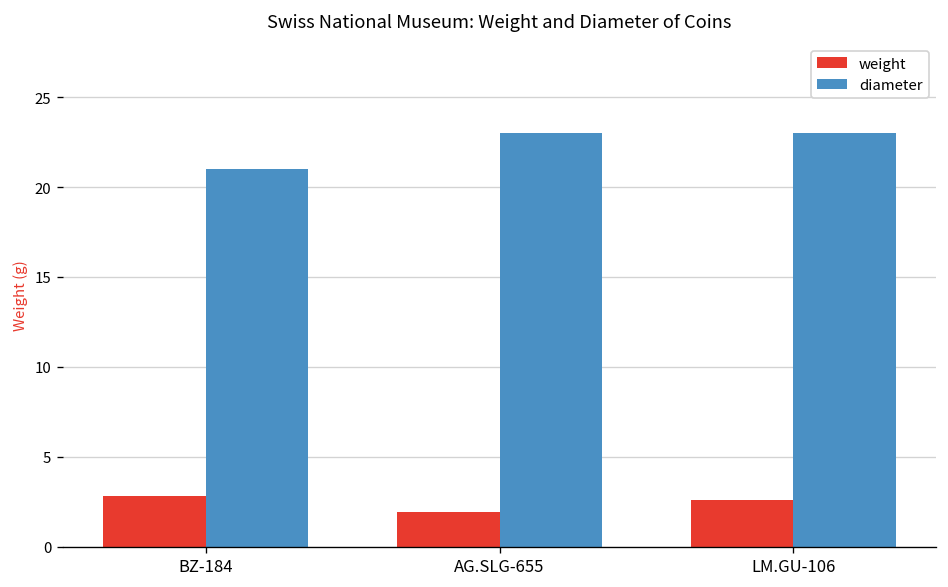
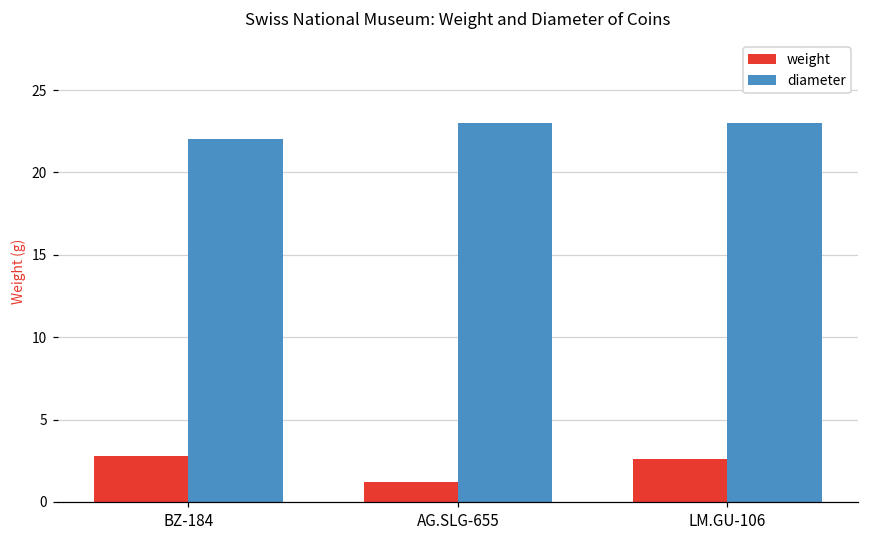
diameter, BZ-184: 21 -> 22
weight, AG.SLG-655: 1.9 -> 1.2
